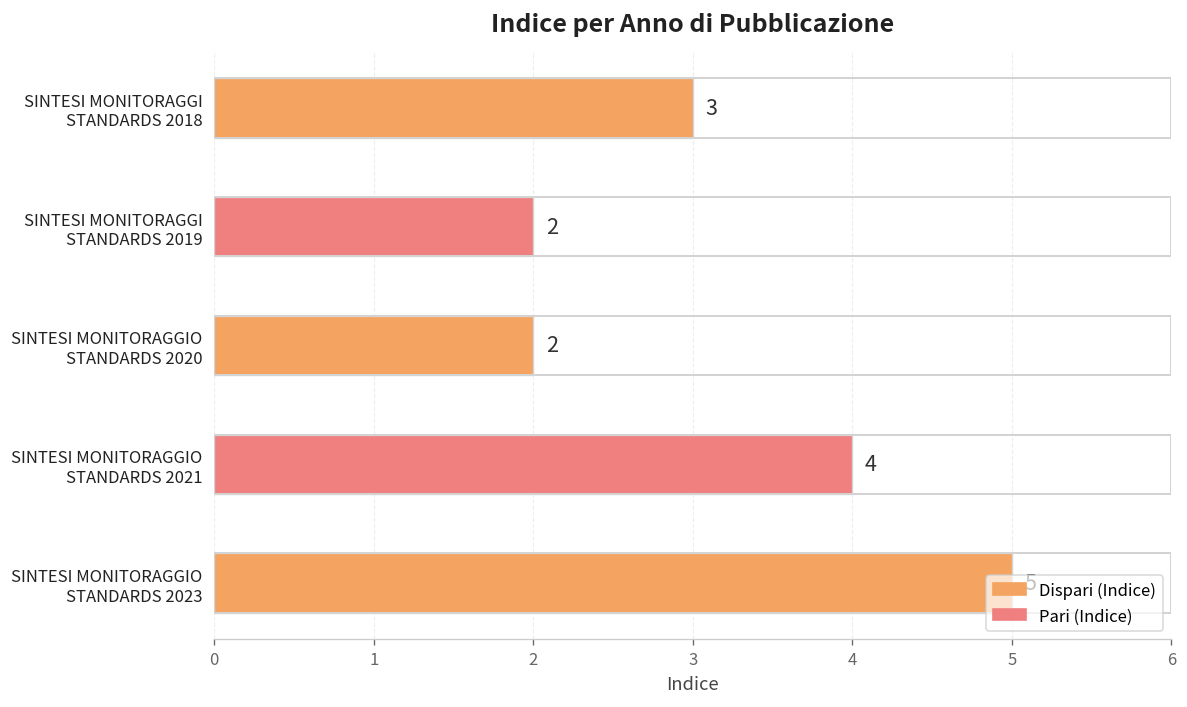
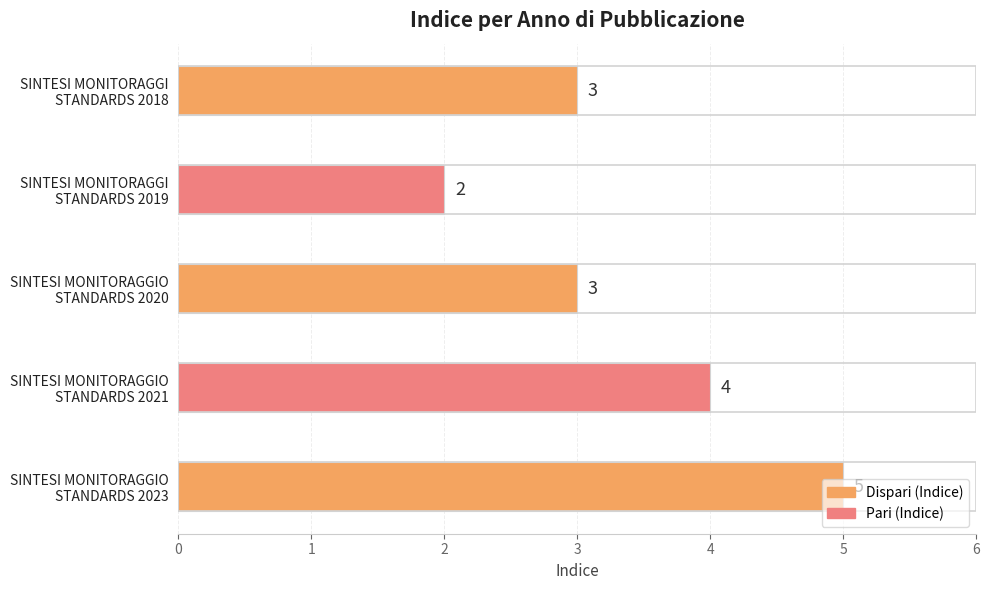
SINTESI MONITORAGGIO STANDARDS 2020: 2 -> 3
